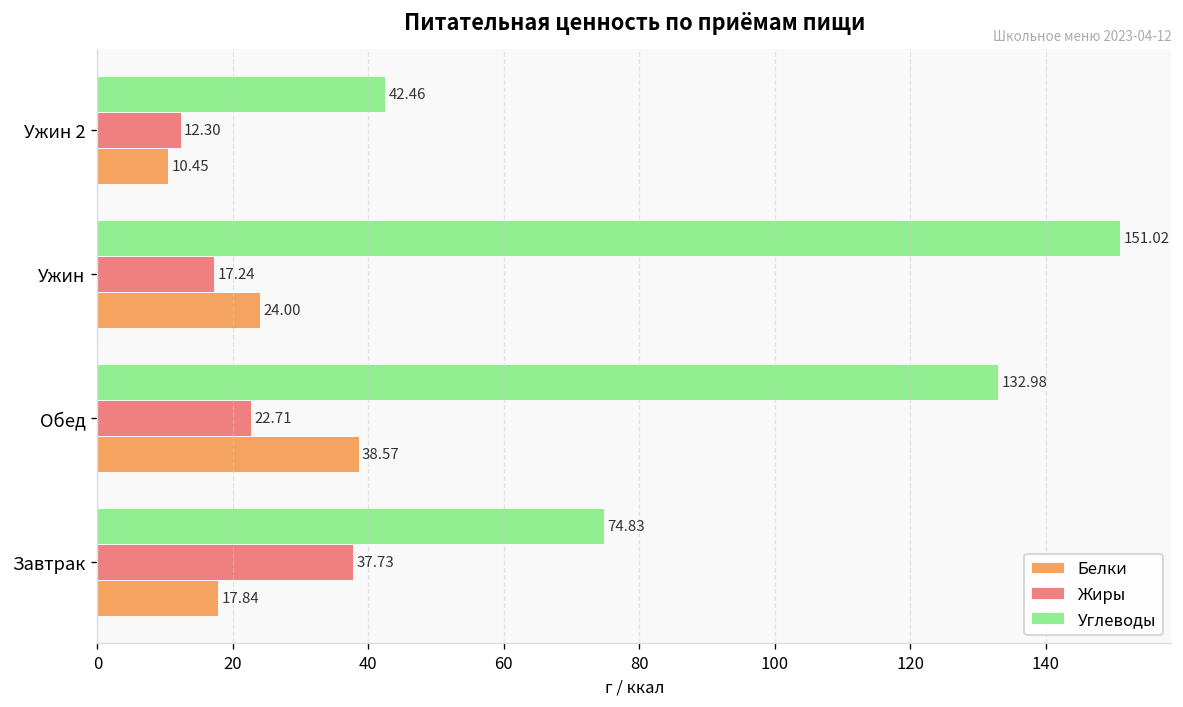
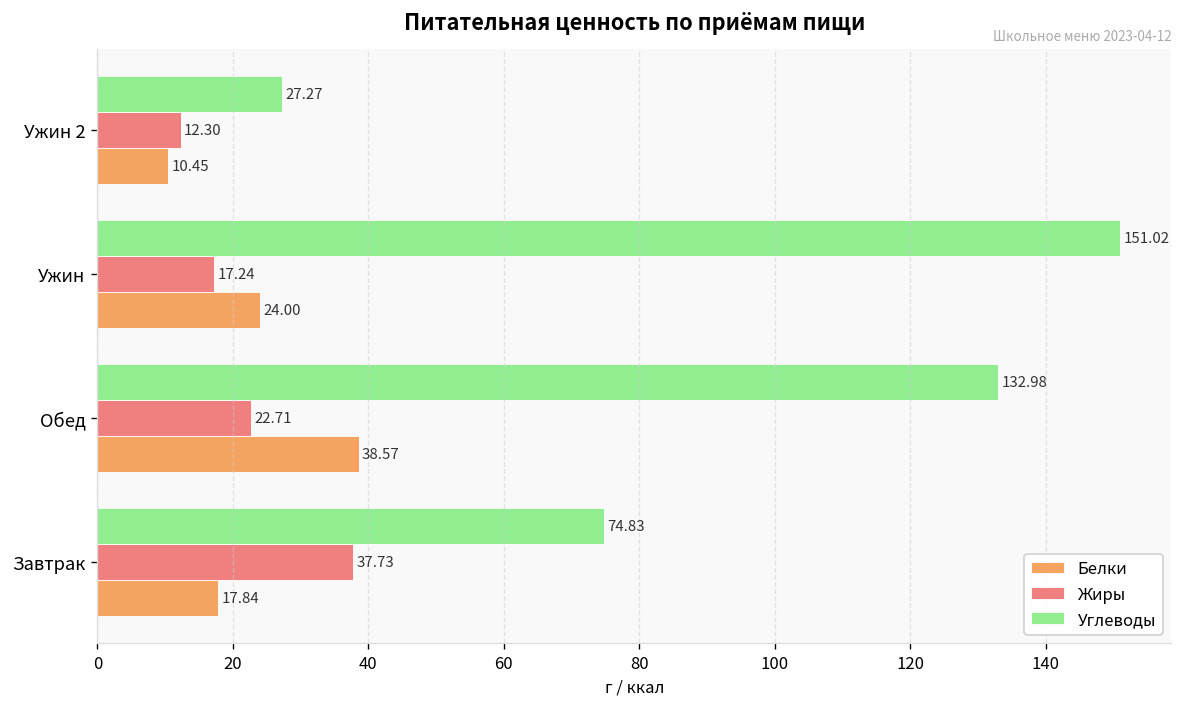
Углеводы, Ужин 2: 42.46 -> 27.27
